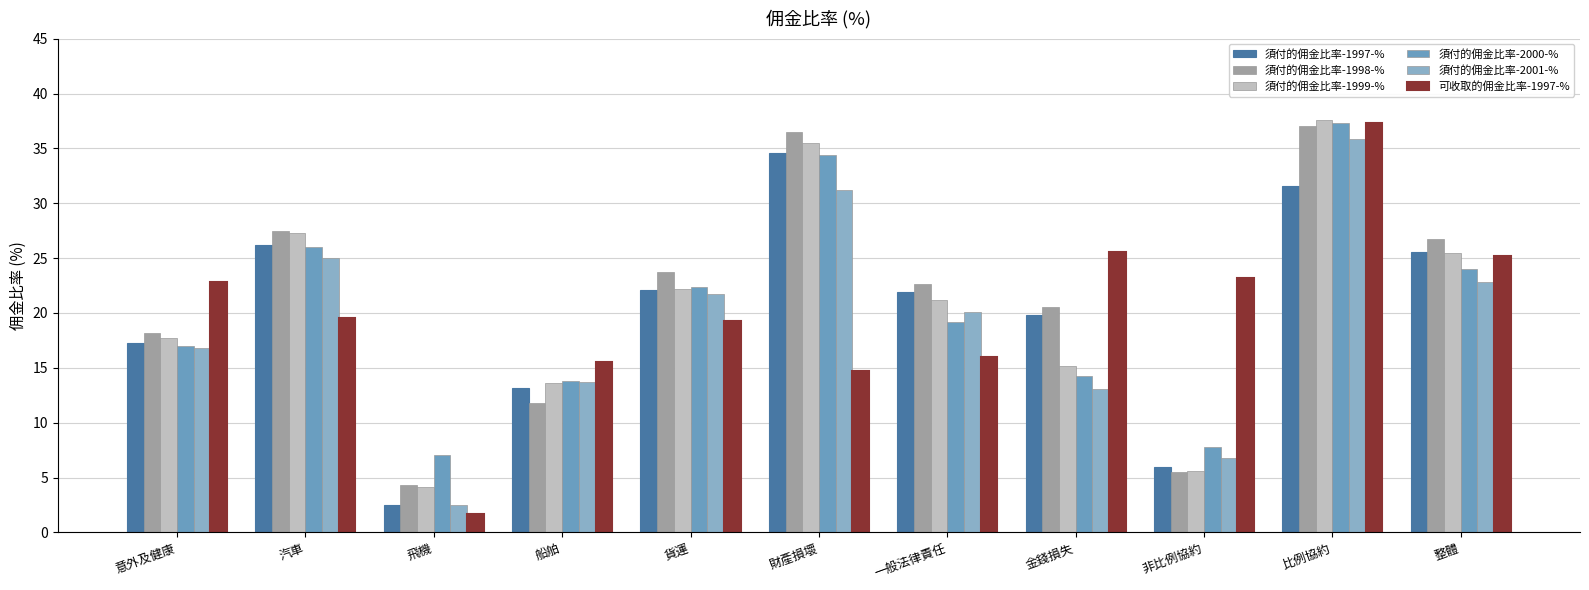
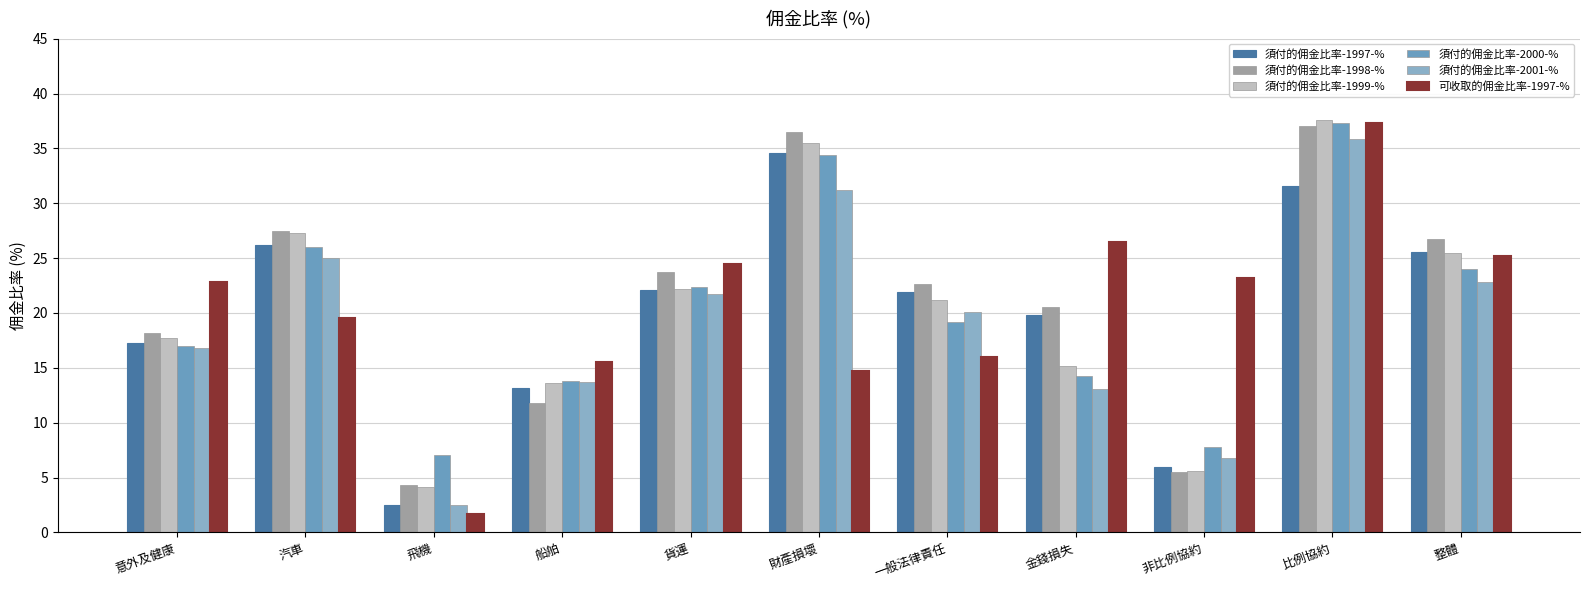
可收取的佣金比率-1997-%, 貨運: 19.3 -> 24.5
可收取的佣金比率-1997-%, 金錢損失: 25.6 -> 26.5
